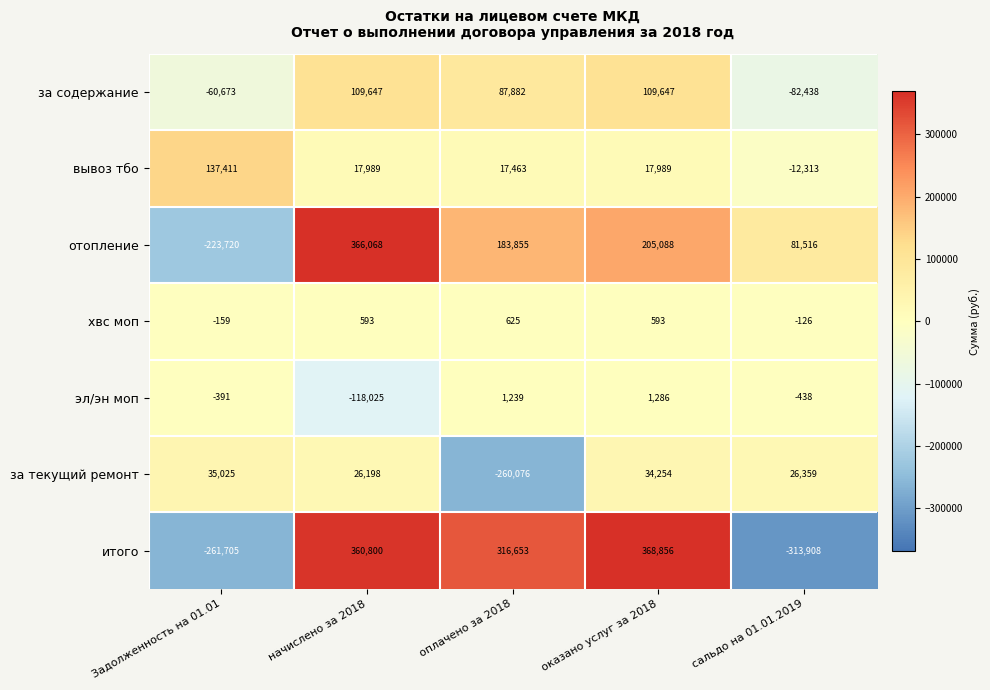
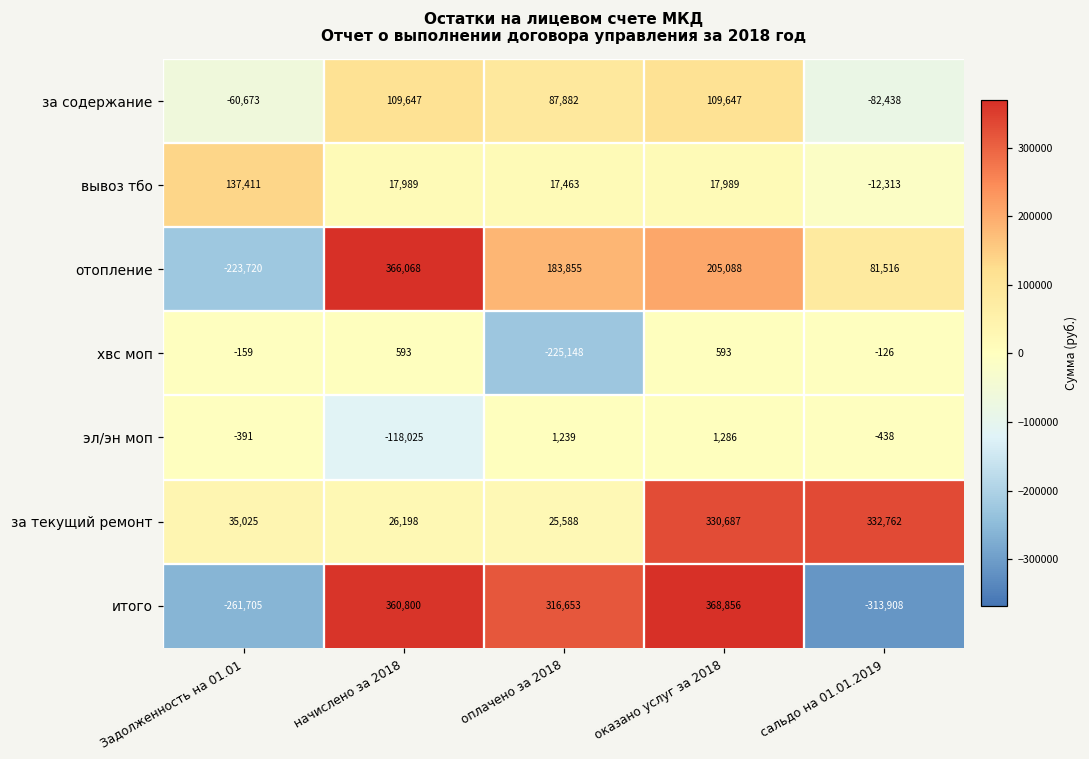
хвс моп, оплачено за 2018: 625 -> -225,148
за текущий ремонт, оплачено за 2018: -260,076 -> 25,588
за текущий ремонт, оказано услуг за 2018: 34,254 -> 330,687
за текущий ремонт, сальдо на 01.01.2019: 26,359 -> 332,762
